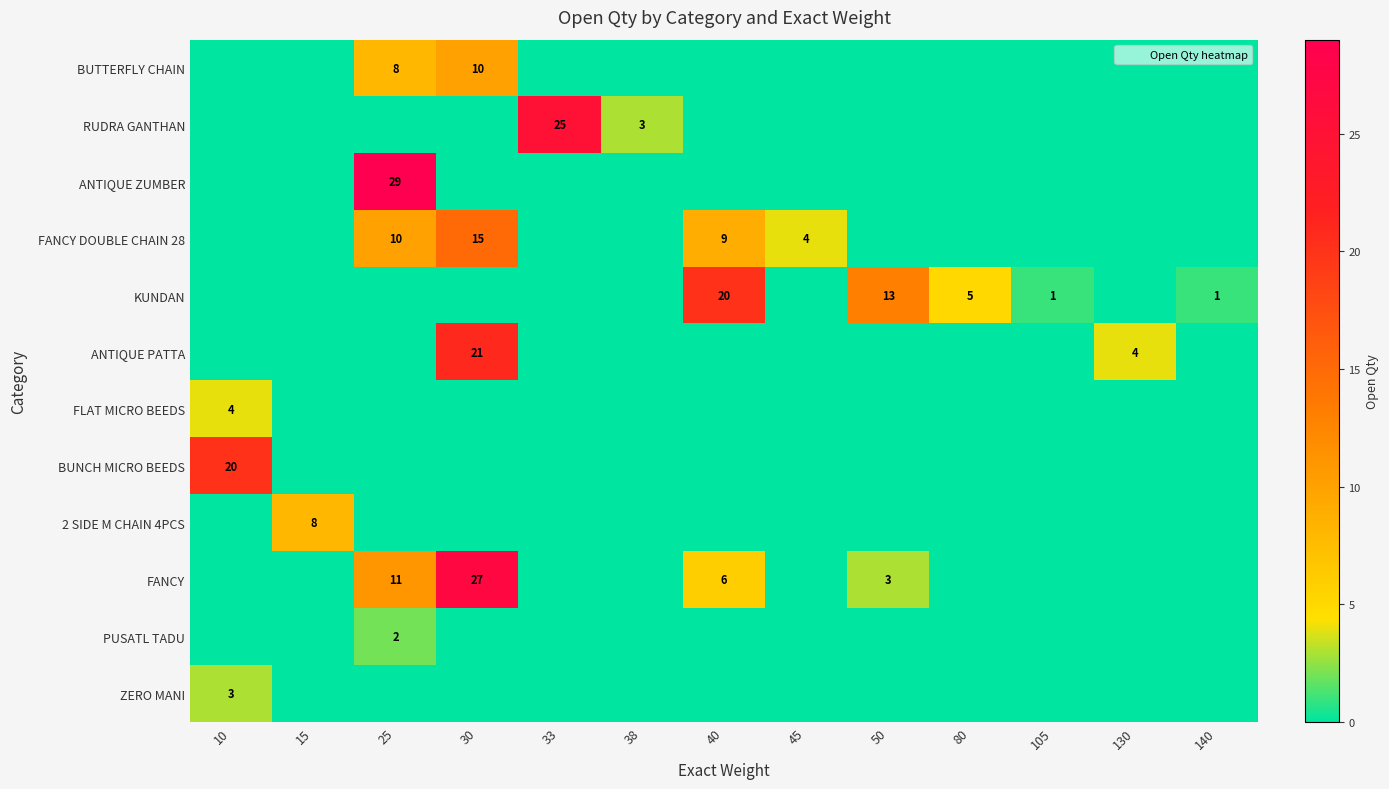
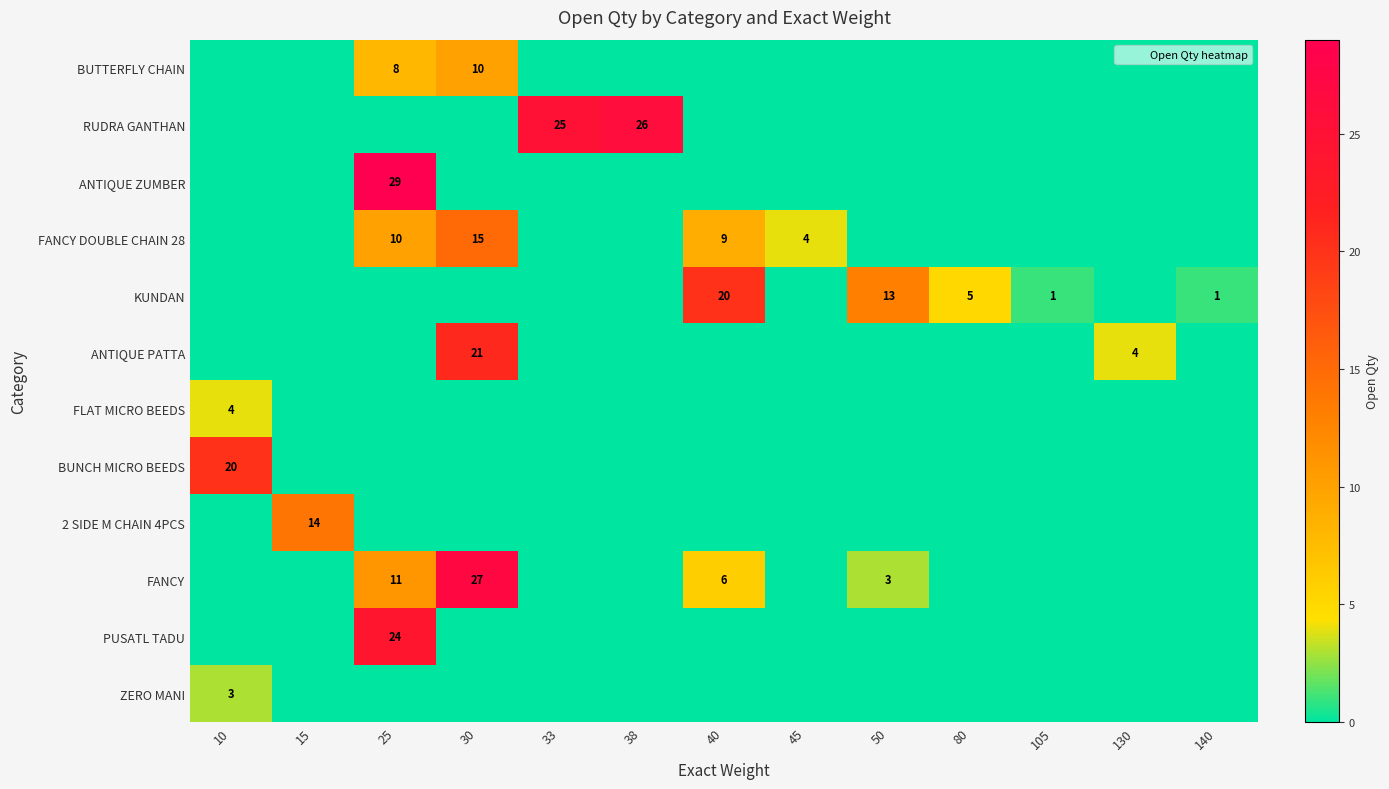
RUDRA GANTHAN, 38: 3 -> 26
2 SIDE M CHAIN 4PCS, 15: 8 -> 14
PUSATL TADU, 25: 2 -> 24
